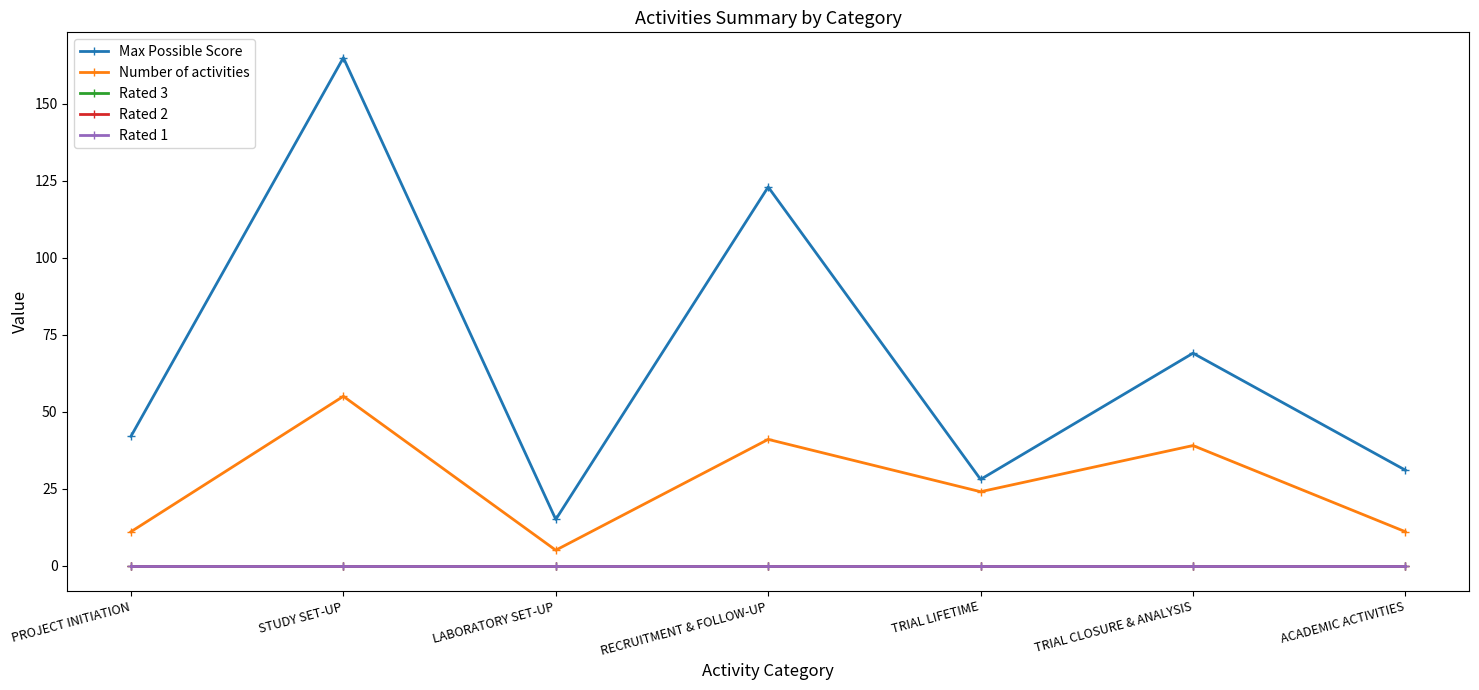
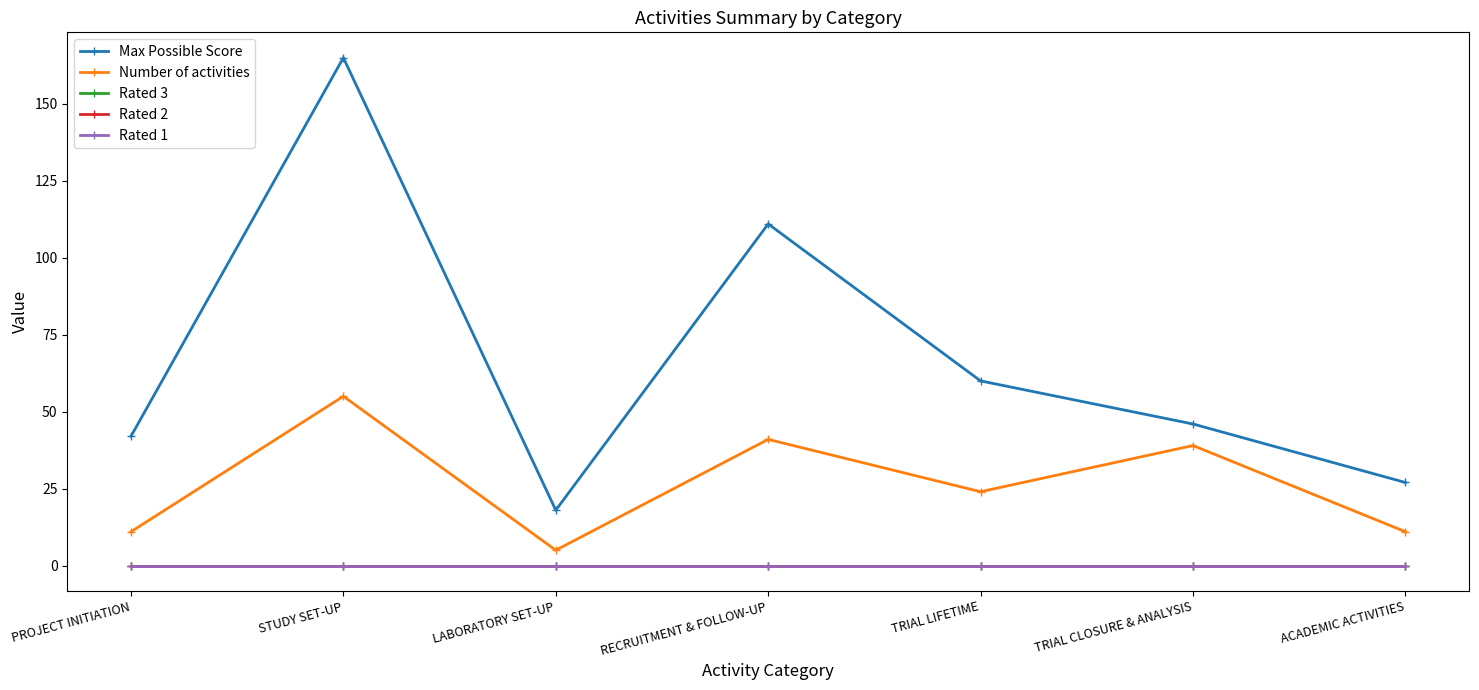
Max Possible Score, LABORATORY SET-UP: 15 -> 18
Max Possible Score, RECRUITMENT & FOLLOW-UP: 123 -> 111
Max Possible Score, TRIAL LIFETIME: 28 -> 60
Max Possible Score, TRIAL CLOSURE & ANALYSIS: 69 -> 46
Max Possible Score, ACADEMIC ACTIVITIES: 31 -> 27
